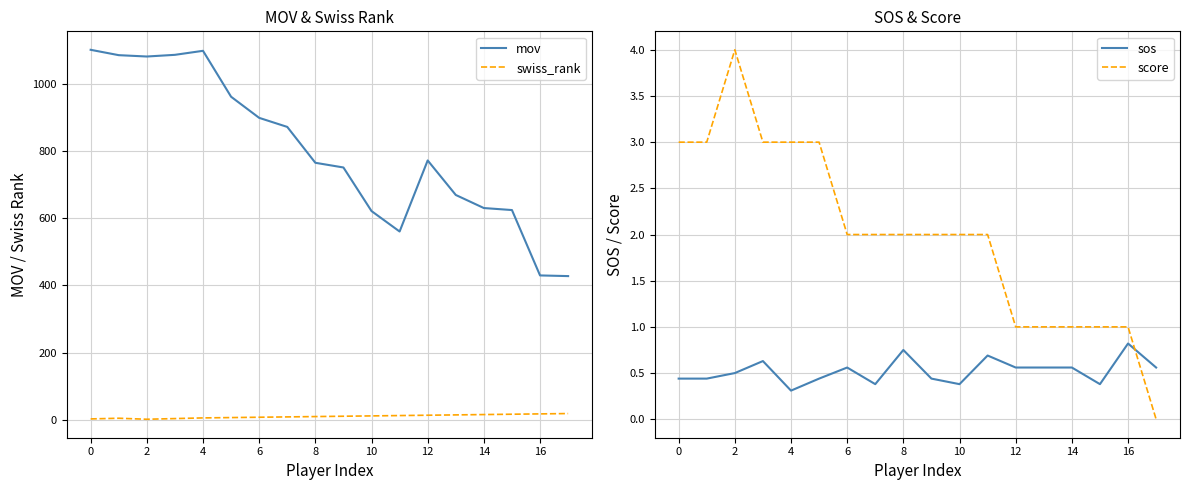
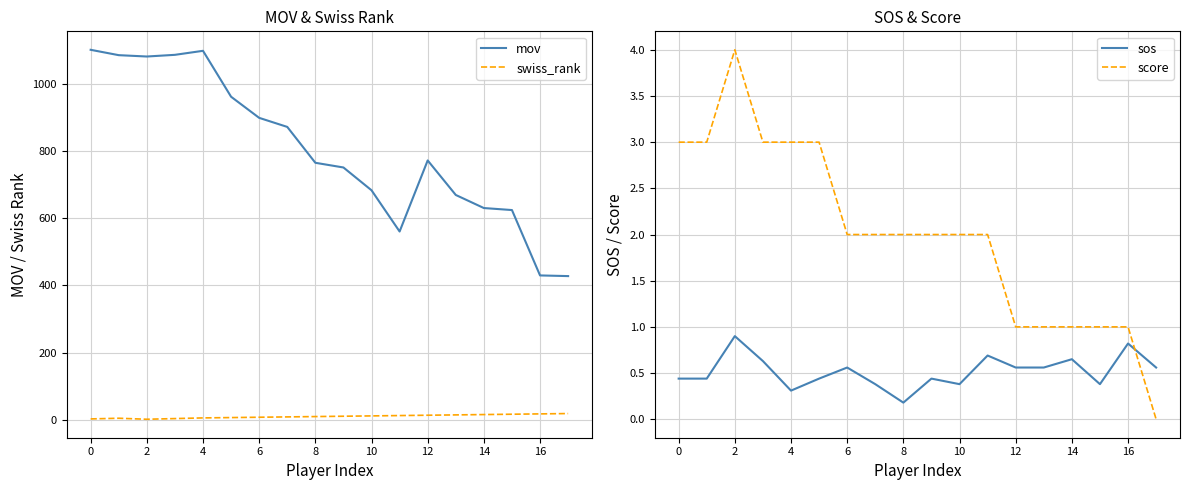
MOV & Swiss Rank, mov, 10: 620 -> 680
SOS & Score, sos, 2: 0.5 -> 0.9
SOS & Score, sos, 8: 0.8 -> 0.2
SOS & Score, sos, 14: 0.6 -> 0.7
